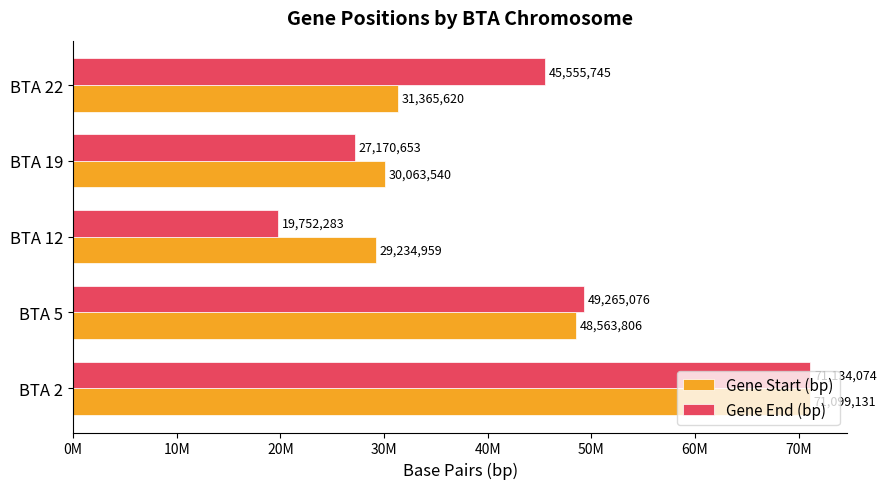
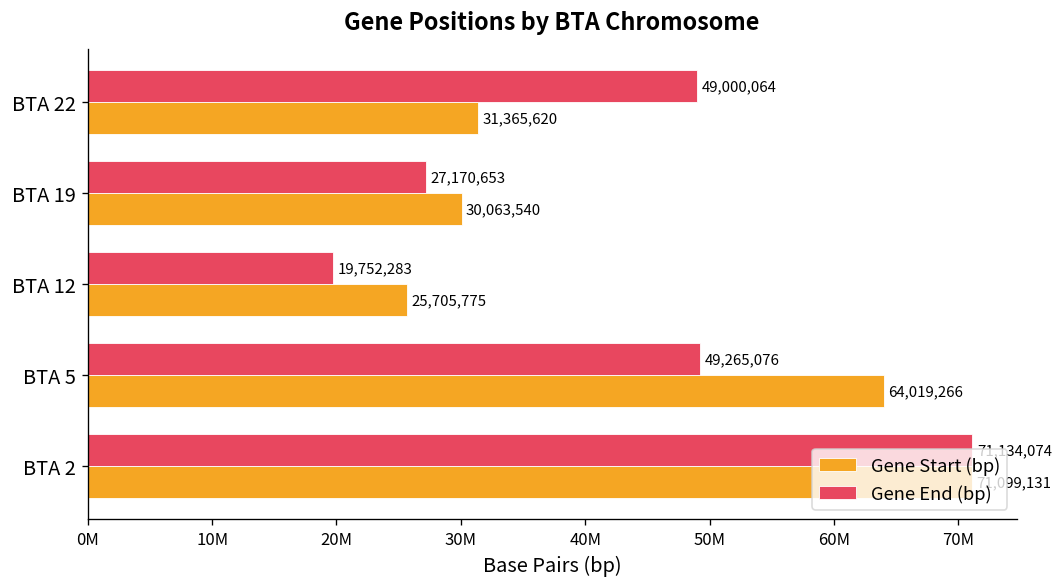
Gene End (bp), BTA 22: 45,555,745 -> 49,000,064
Gene Start (bp), BTA 12: 29,234,959 -> 25,705,775
Gene Start (bp), BTA 5: 48,563,806 -> 64,019,266
